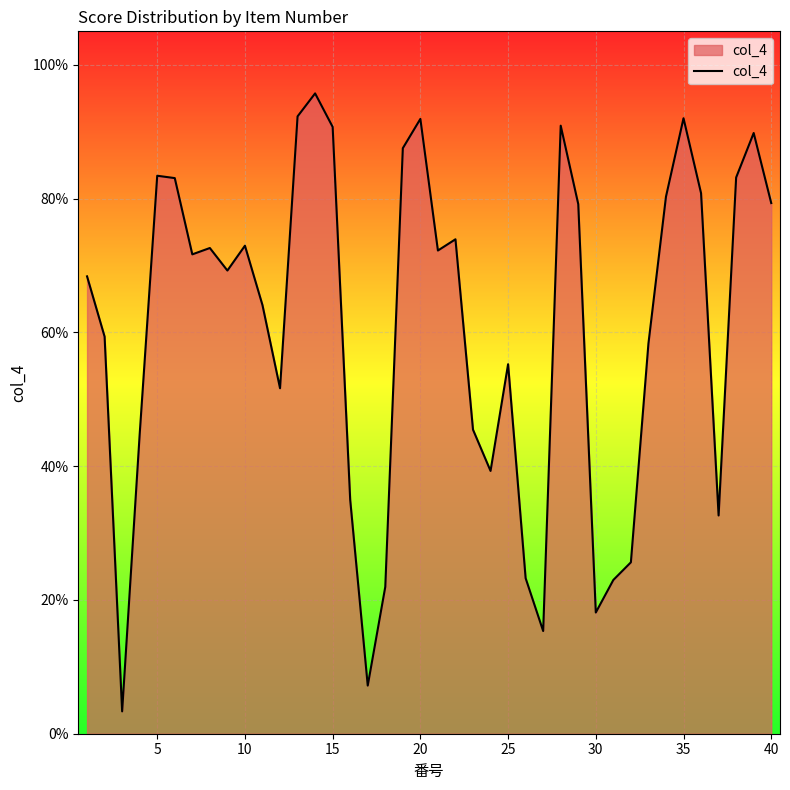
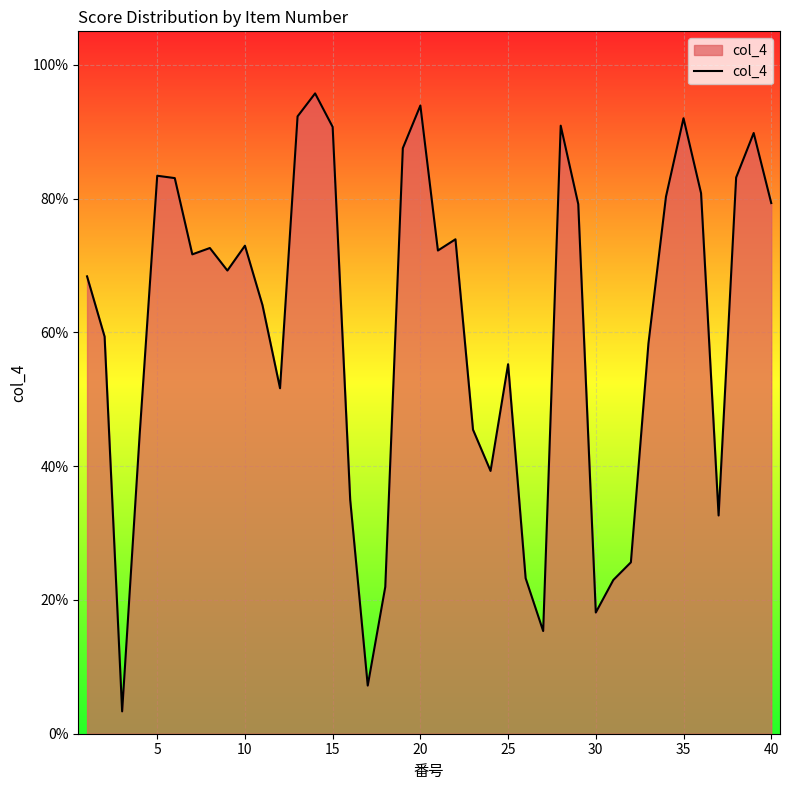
20: 92% -> 94%
